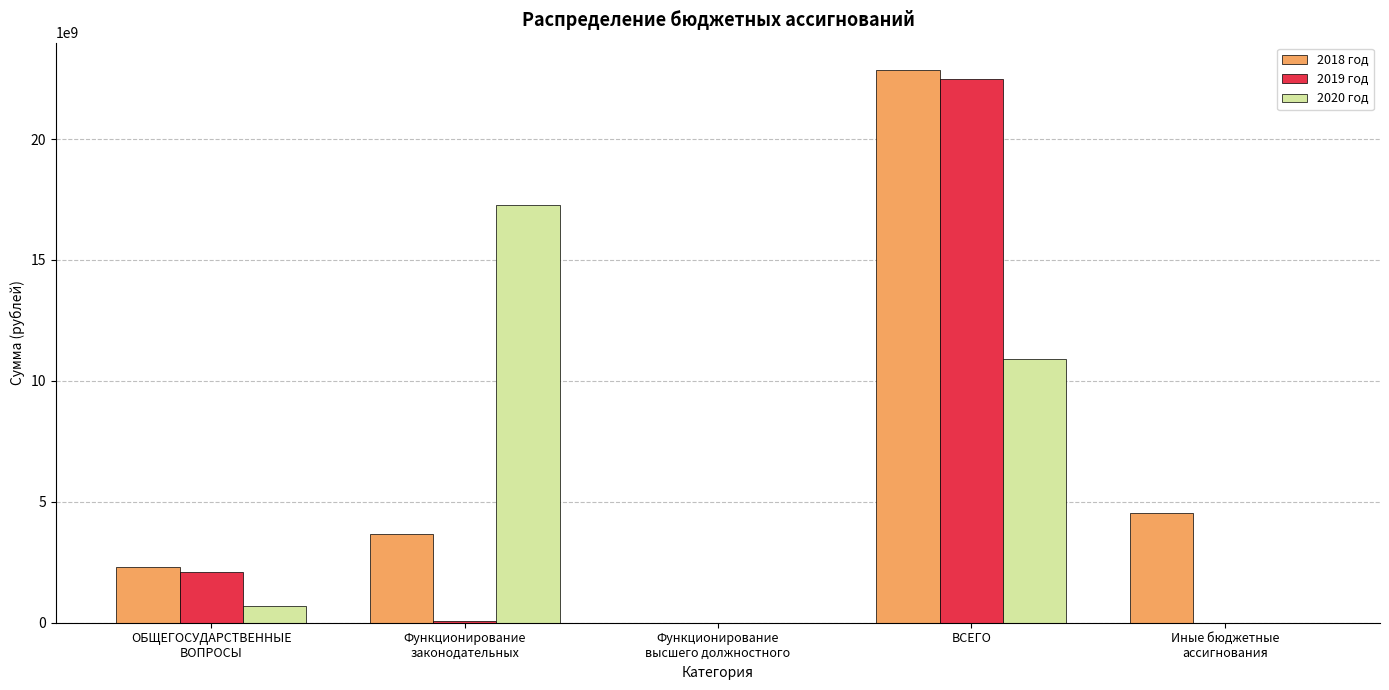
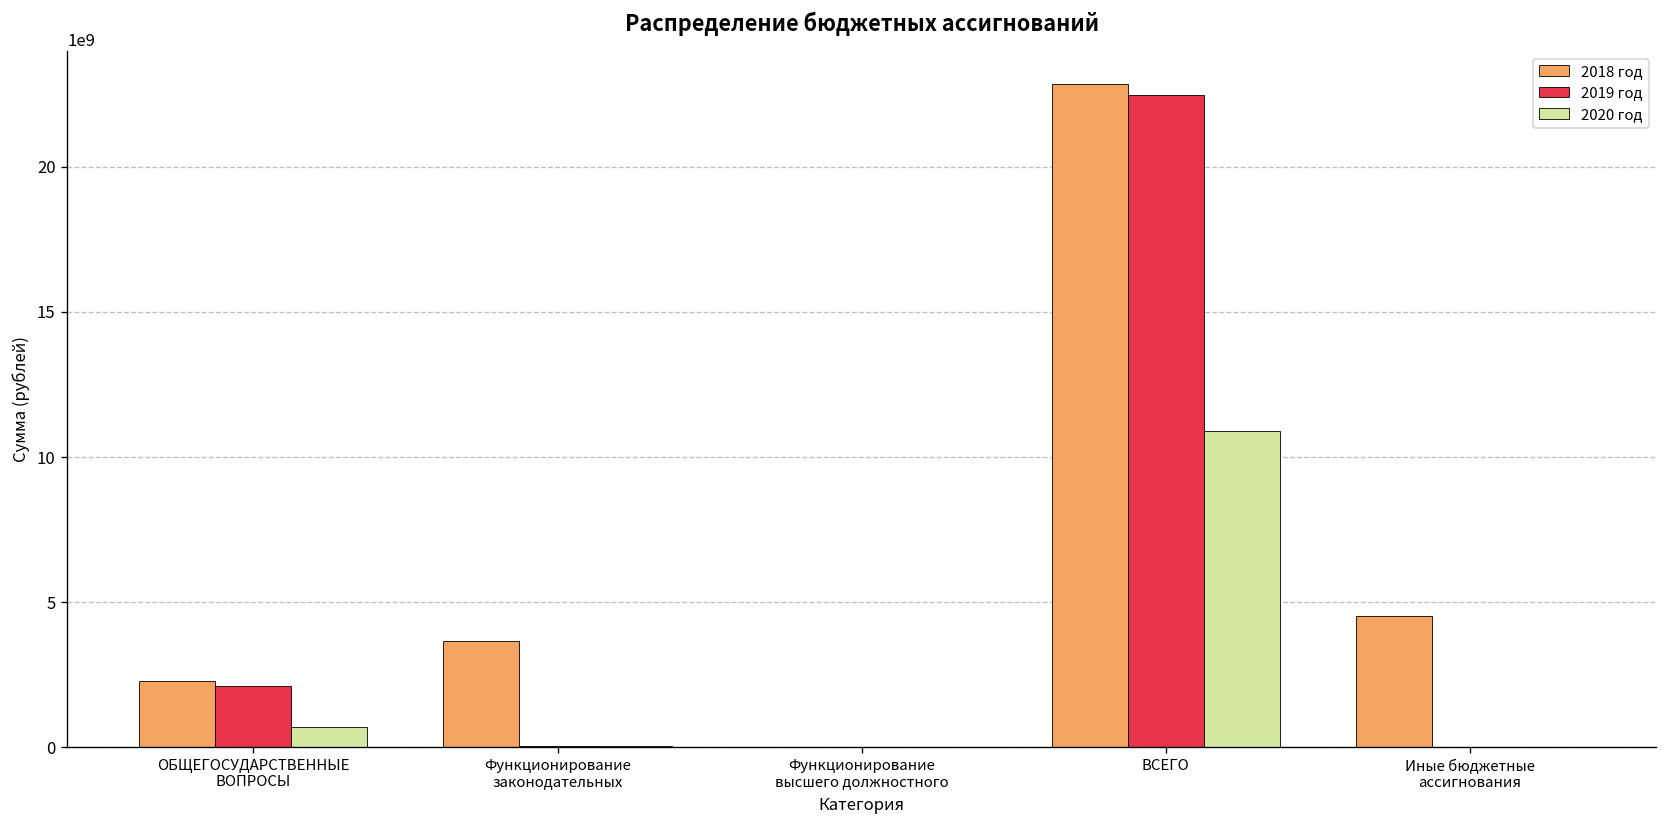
2020 год, Функционирование законодательных: 17300000000 -> 100000000
